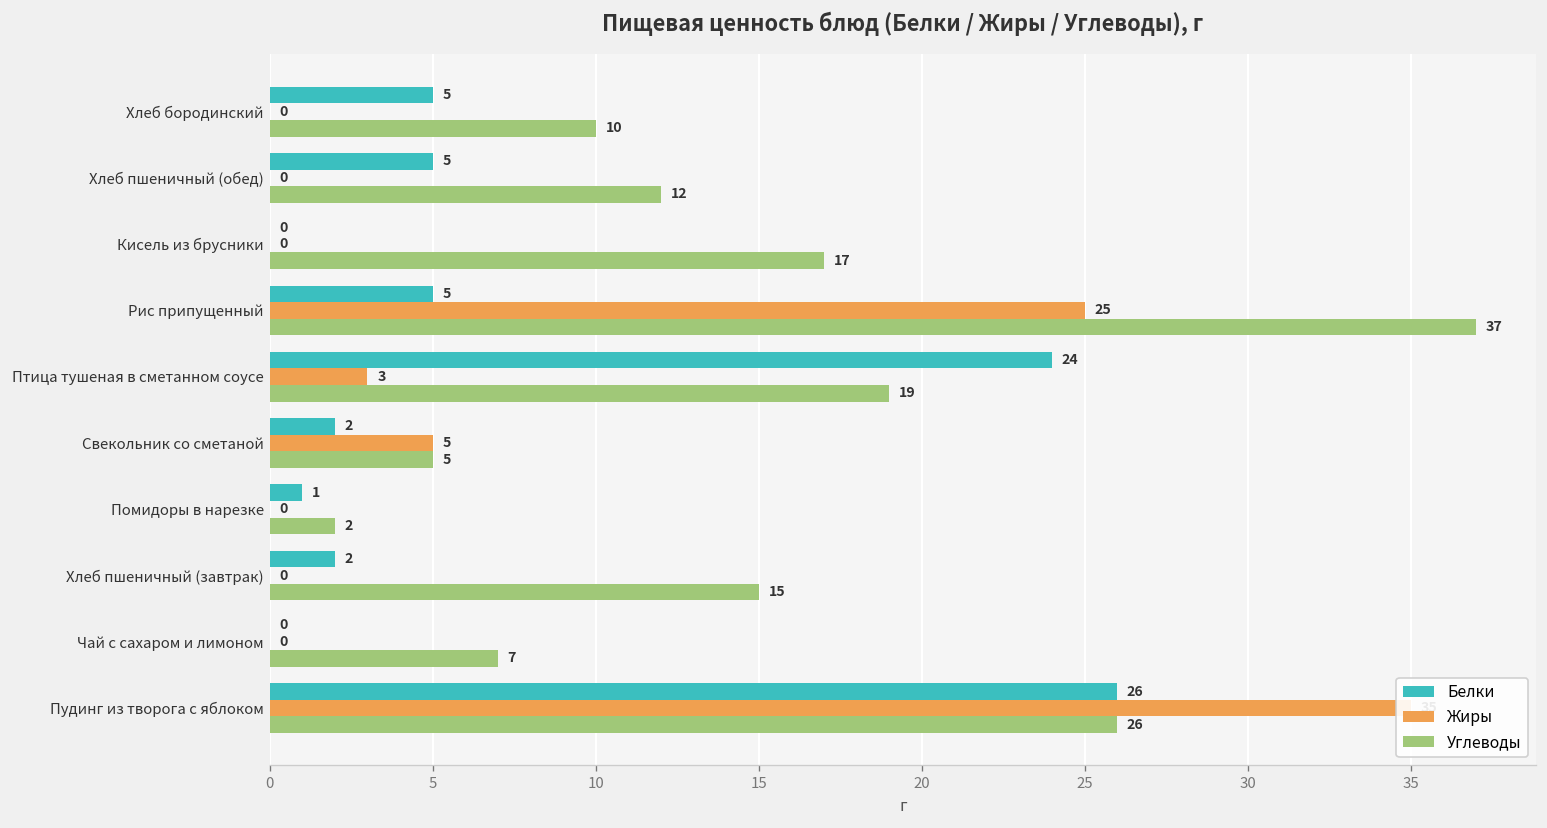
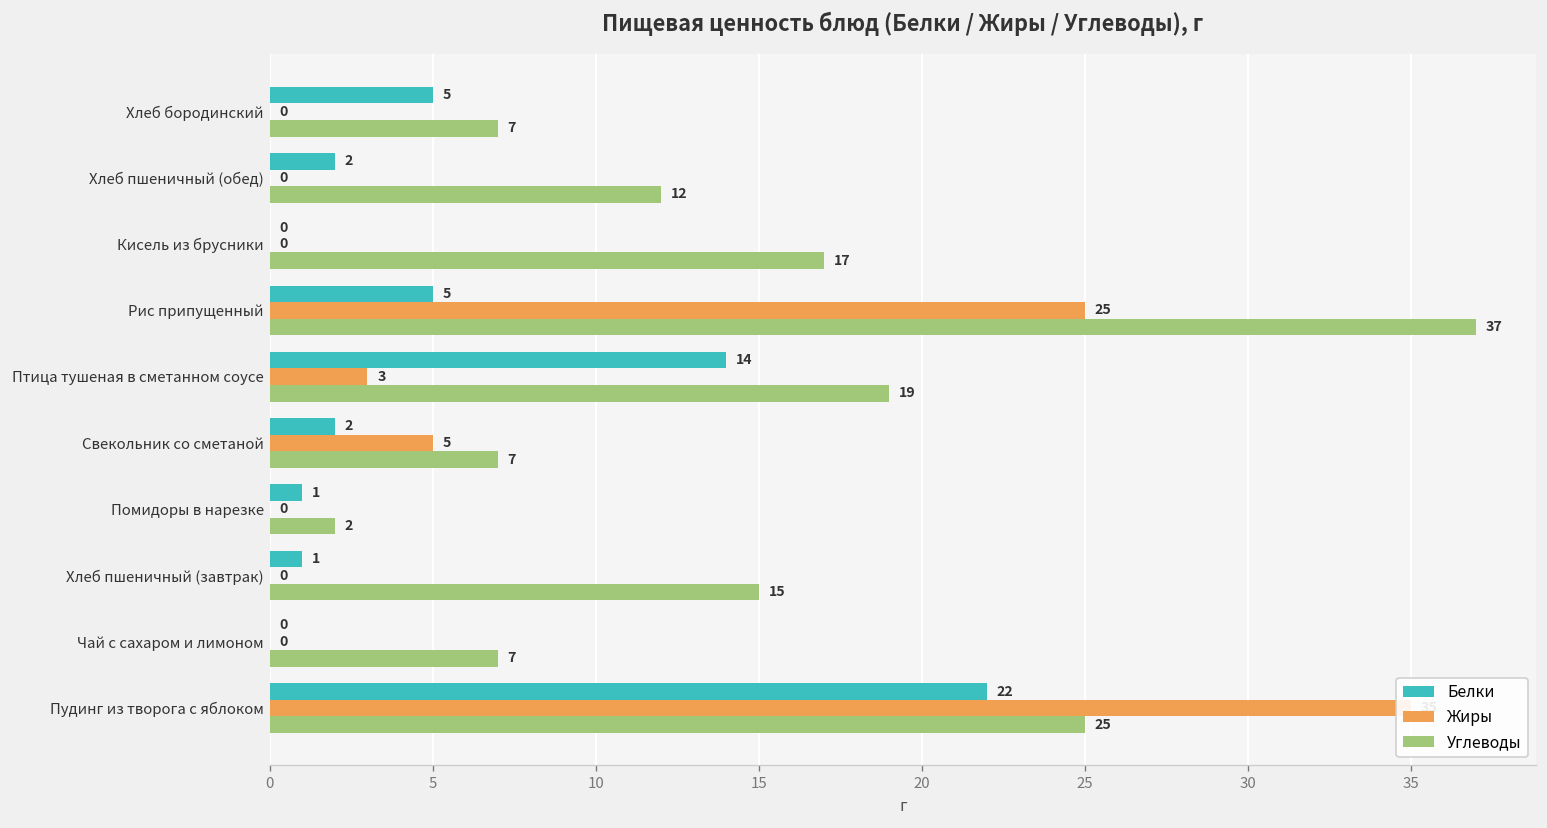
Углеводы, Хлеб бородинский: 10 -> 7
Белки, Хлеб пшеничный (обед): 5 -> 2
Белки, Птица тушеная в сметанном соусе: 24 -> 14
Углеводы, Свекольник со сметаной: 5 -> 7
Белки, Хлеб пшеничный (завтрак): 2 -> 1
Белки, Пудинг из творога с яблоком: 26 -> 22
Углеводы, Пудинг из творога с яблоком: 26 -> 25
